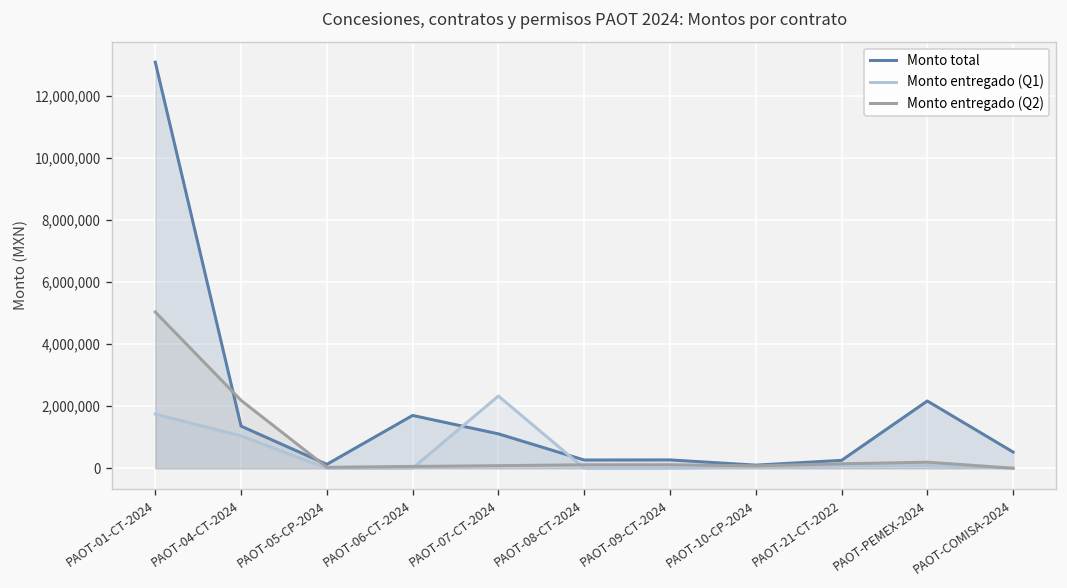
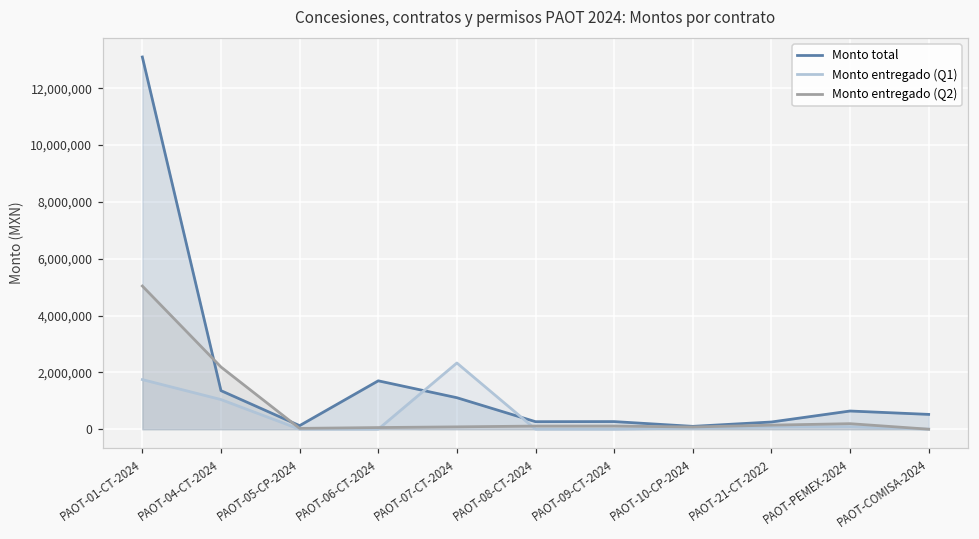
Monto total, PAOT-PEMEX-2024: 2,200,000 -> 600,000
